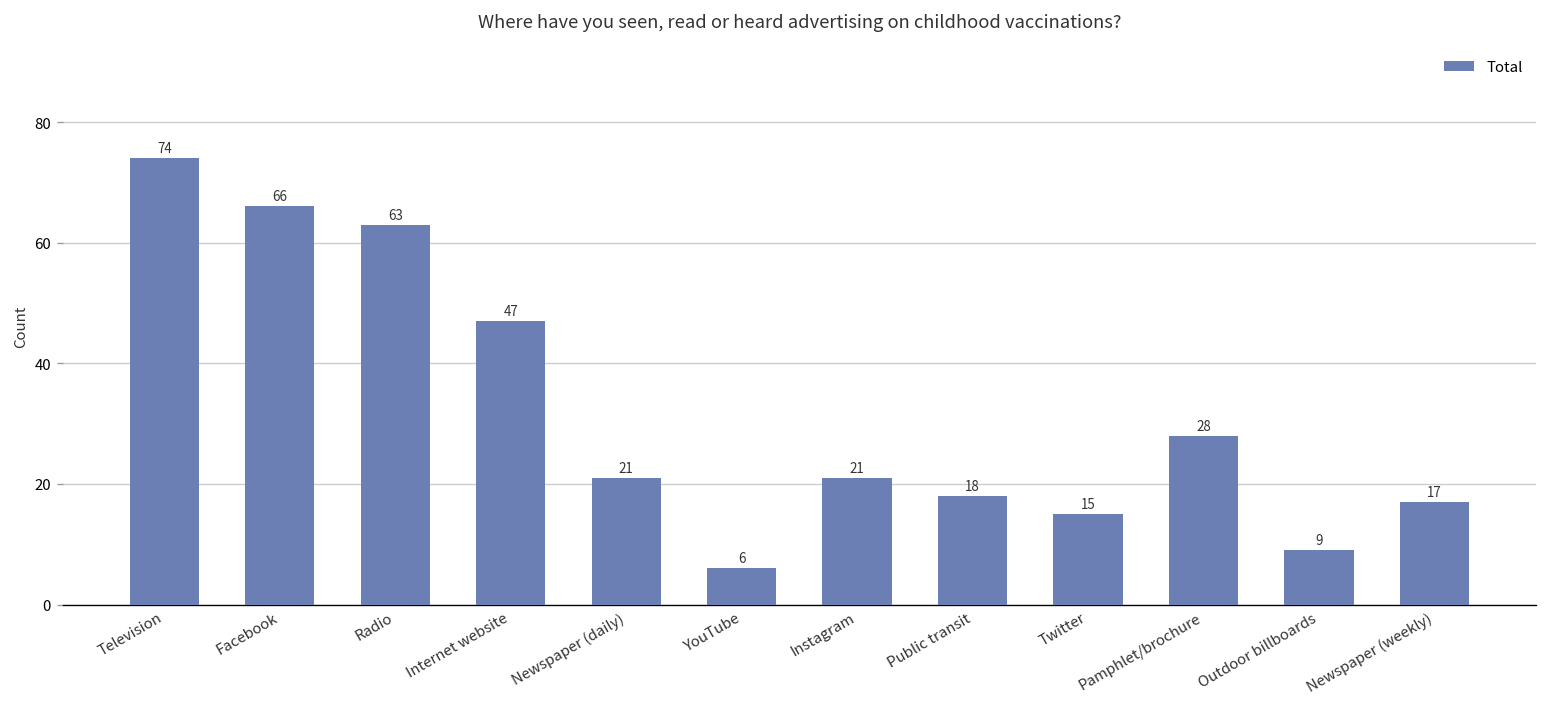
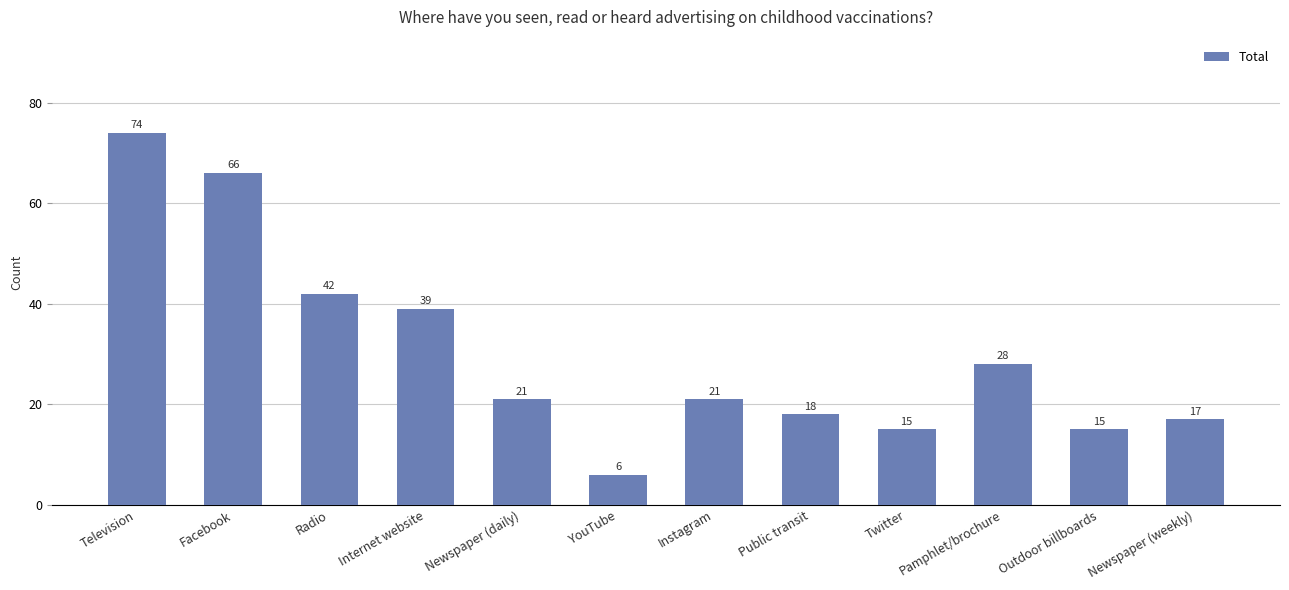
Radio: 63 -> 42
Internet website: 47 -> 39
Outdoor billboards: 9 -> 15
